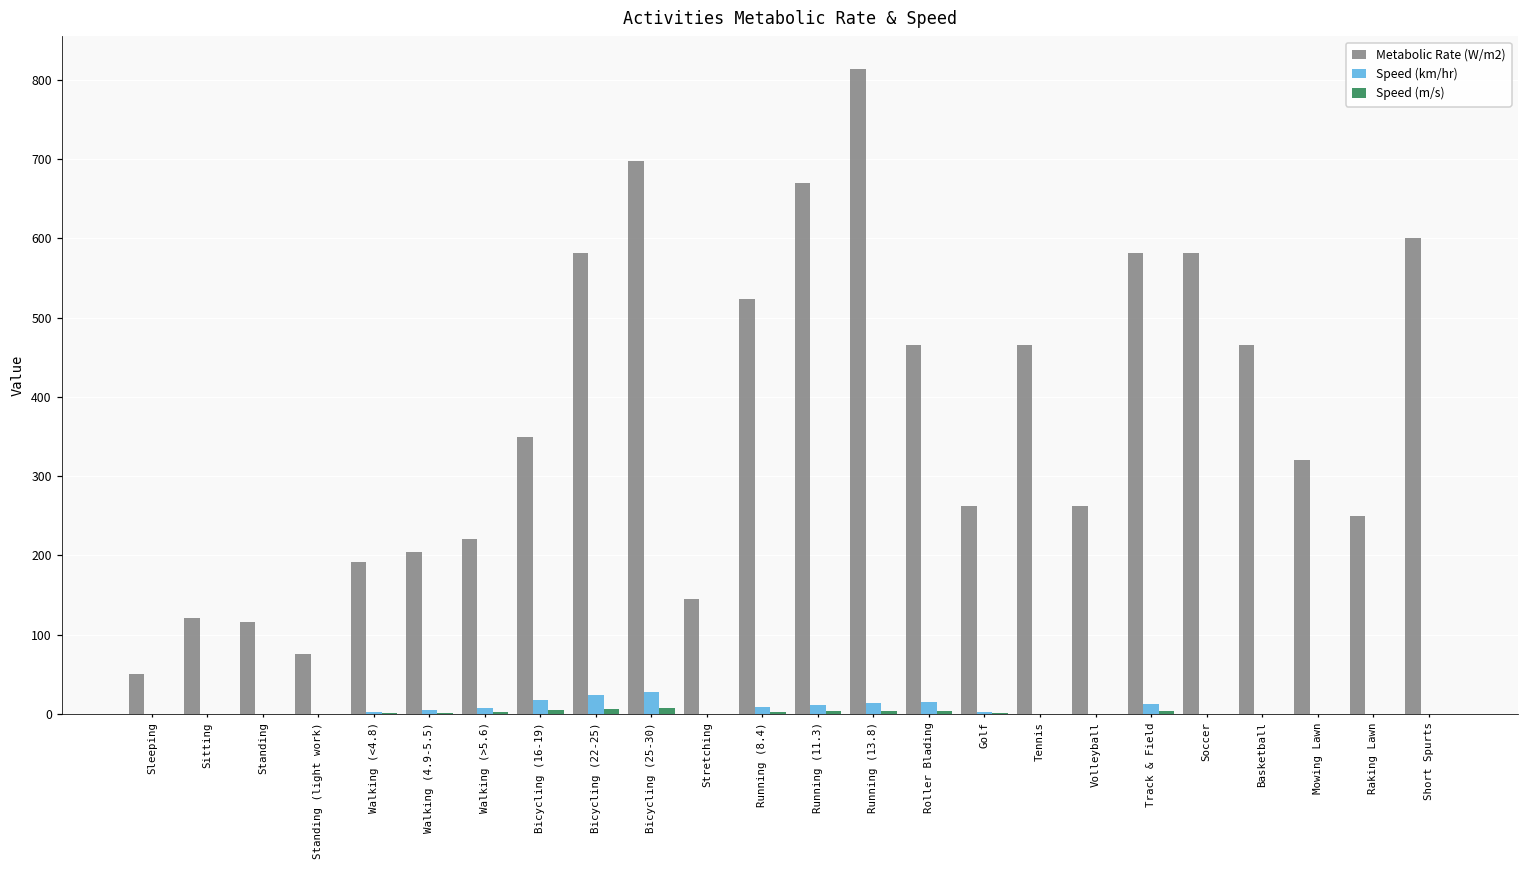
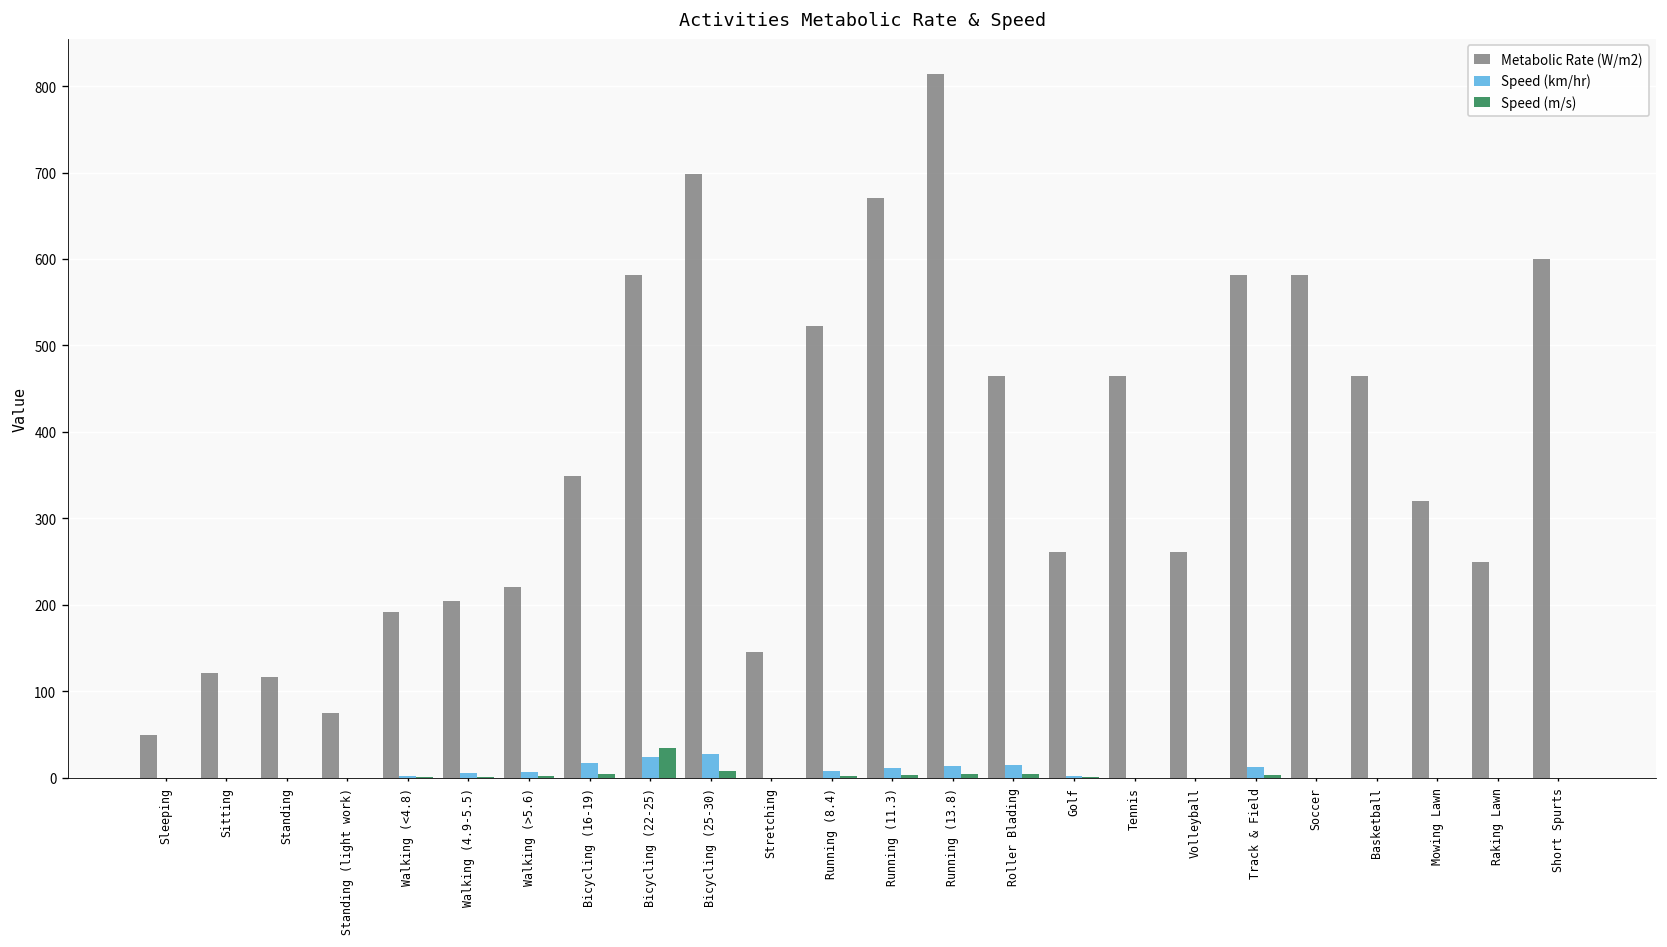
Speed (m/s), Bicycling (22-25): 10 -> 30
